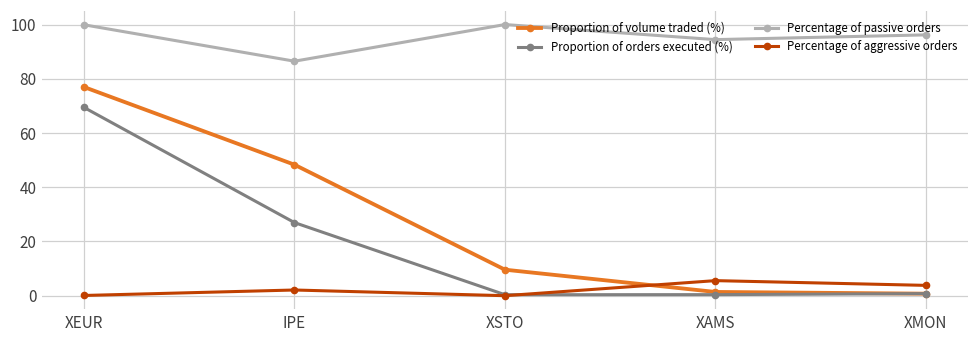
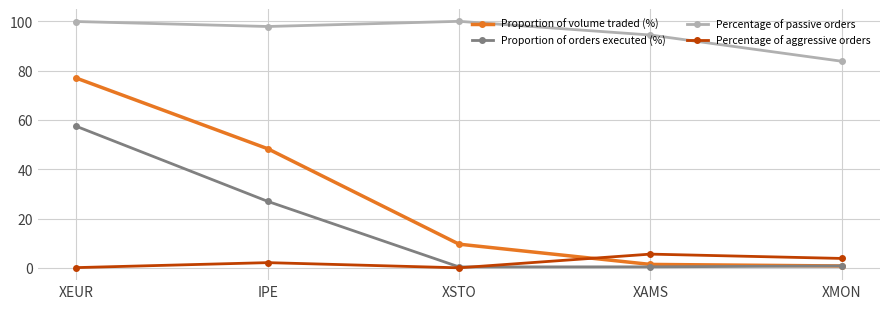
Proportion of orders executed (%), XEUR: 69 -> 57
Percentage of passive orders, IPE: 86 -> 98
Percentage of passive orders, XMON: 96 -> 84
